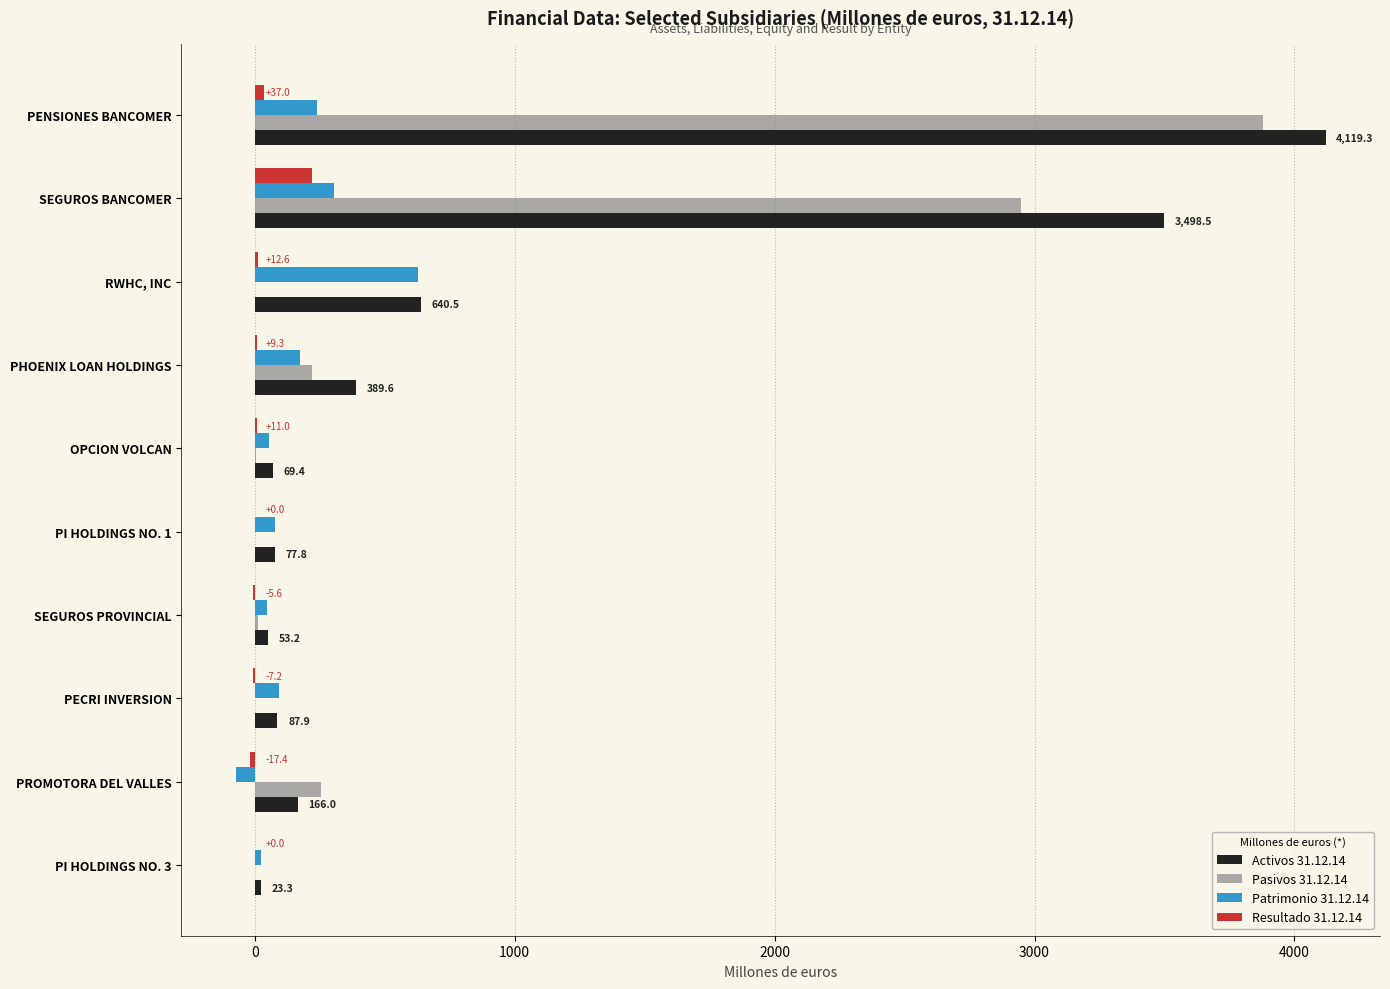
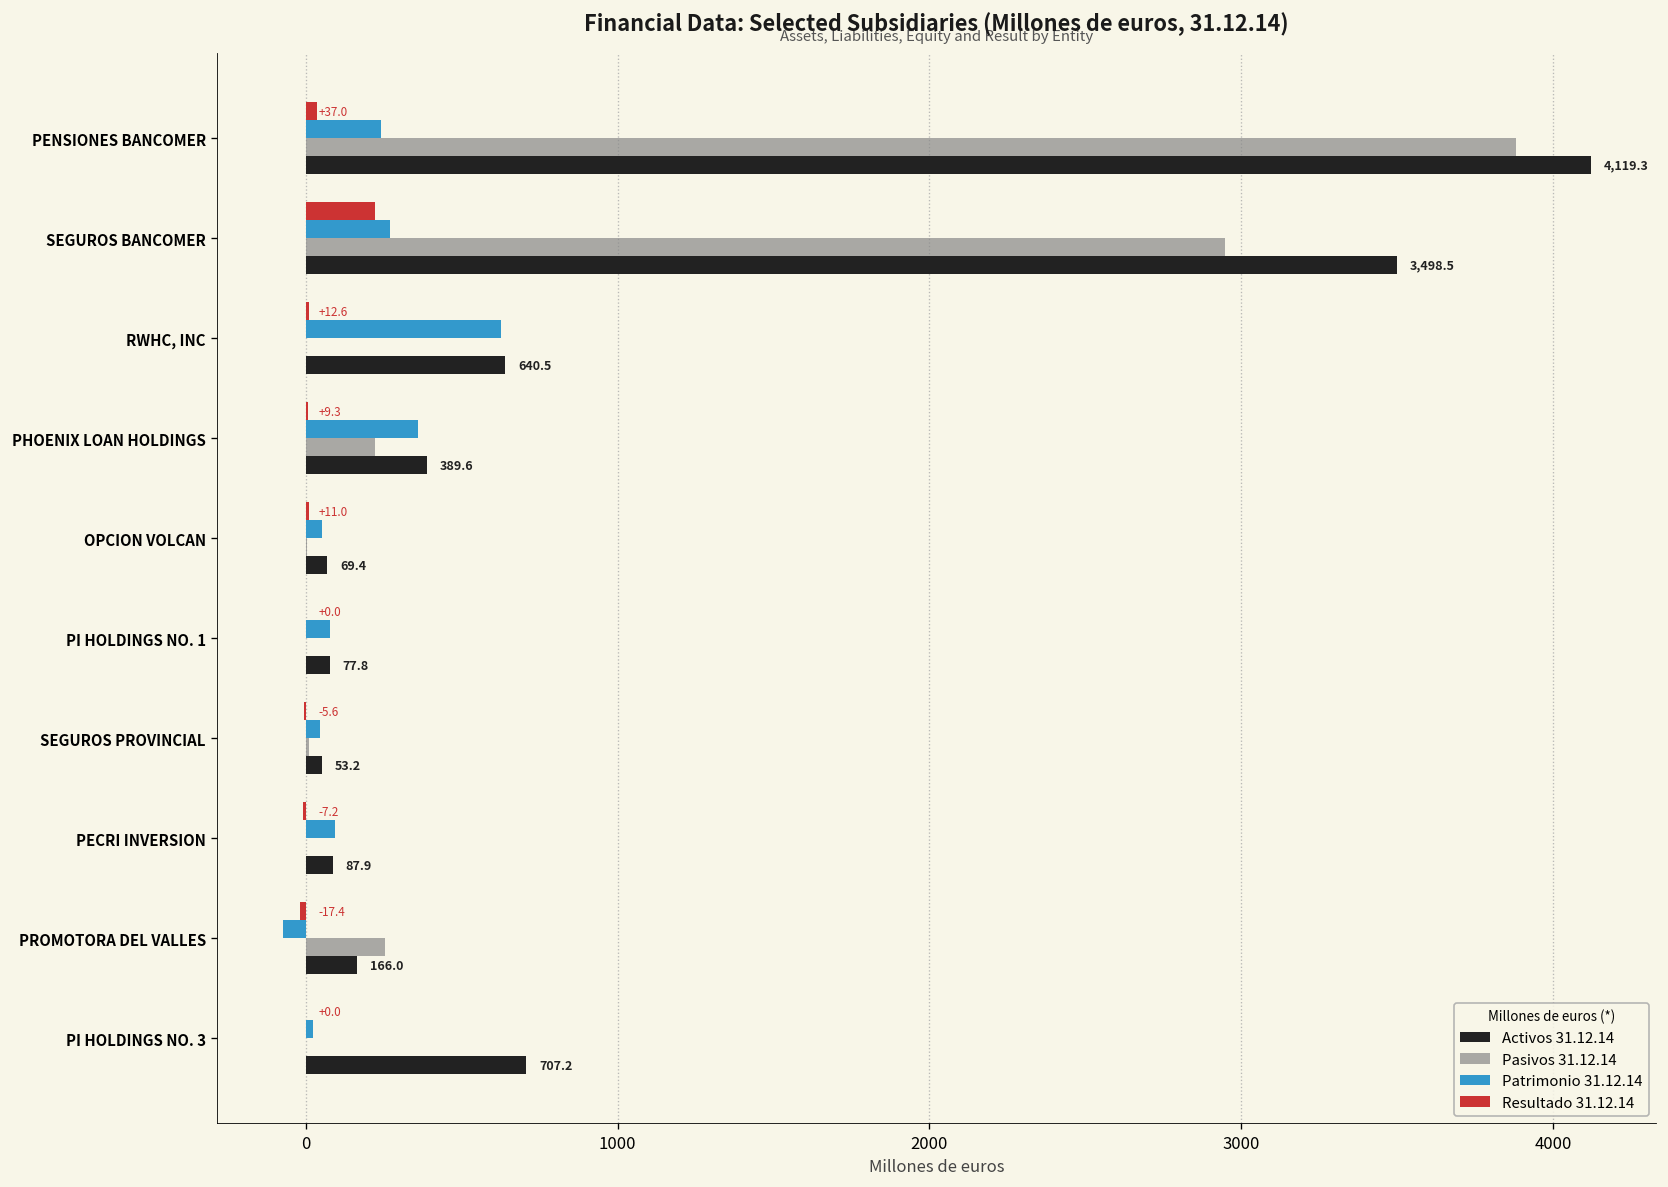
Patrimonio 31.12.14, SEGUROS BANCOMER: 310 -> 270
Patrimonio 31.12.14, PHOENIX LOAN HOLDINGS: 170 -> 360
Activos 31.12.14, PI HOLDINGS NO. 3: 23.3 -> 707.2
